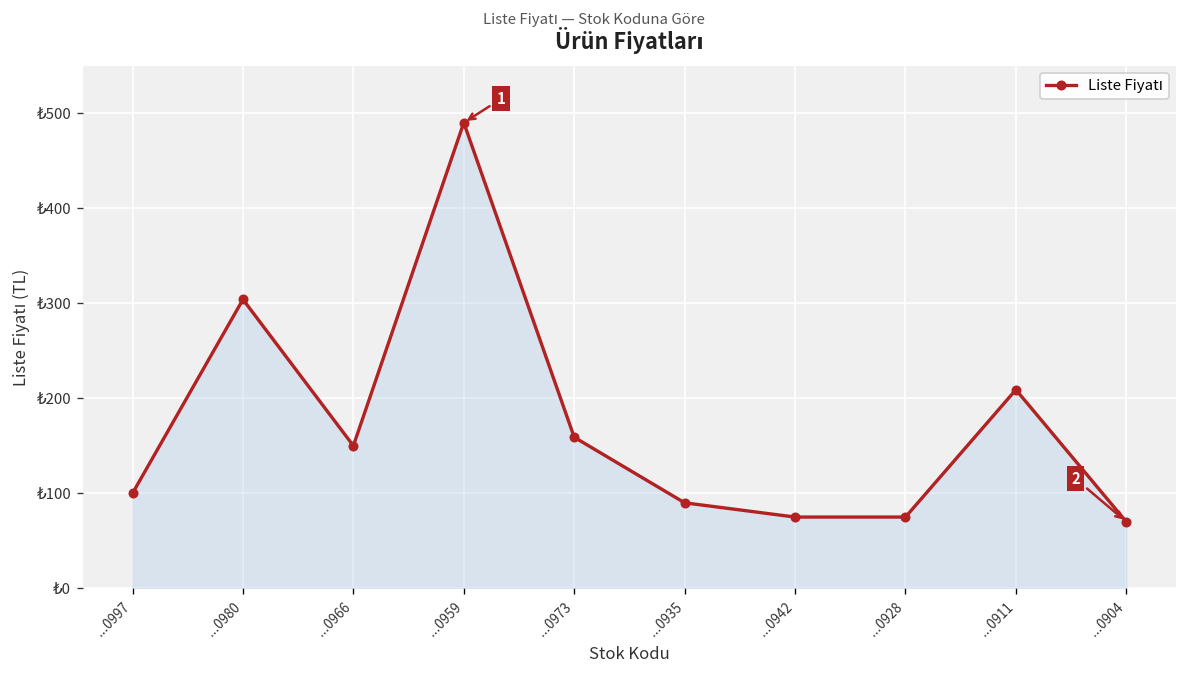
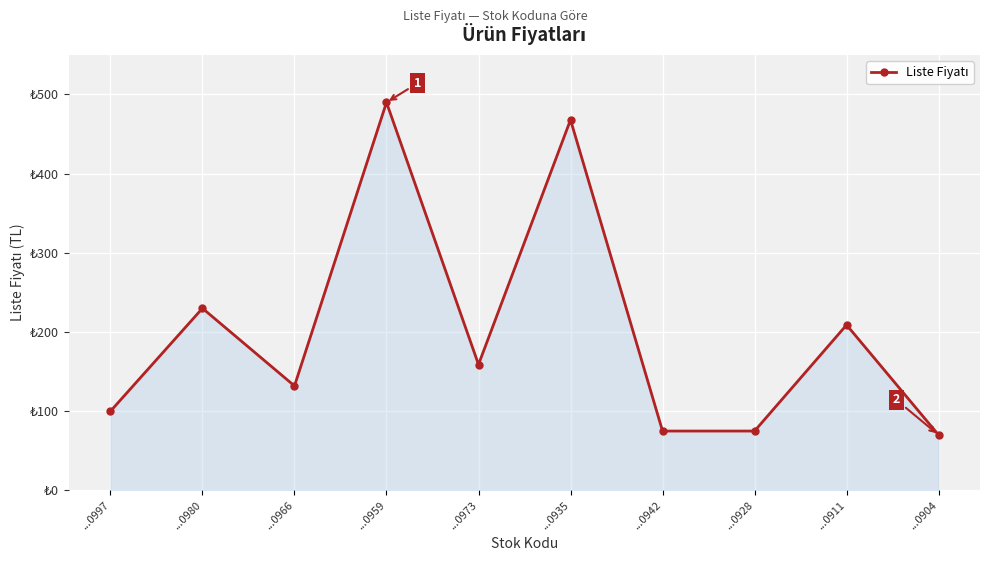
...0980: ₺300 -> ₺230
...0966: ₺150 -> ₺130
...0935: ₺90 -> ₺470
